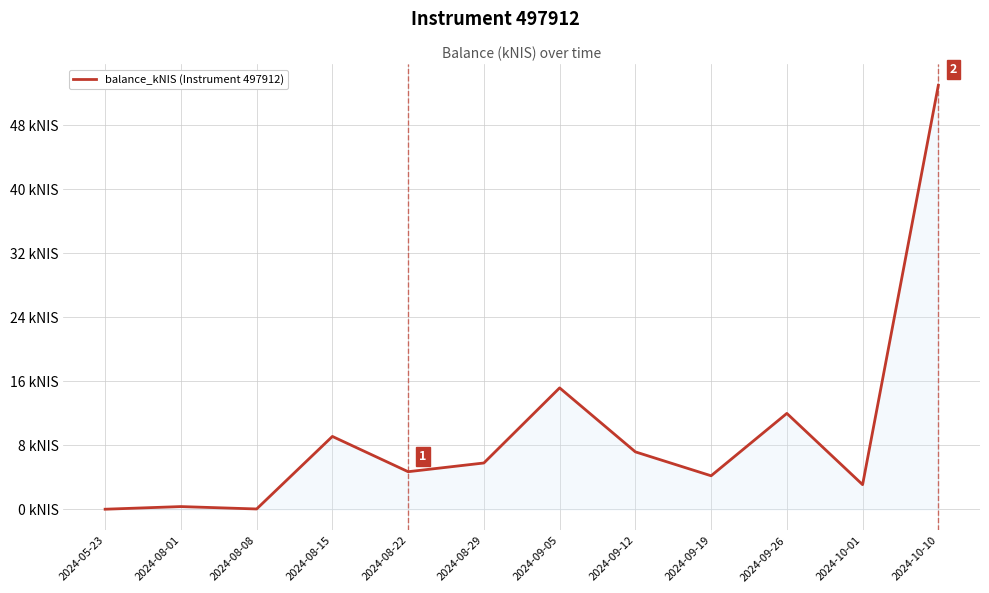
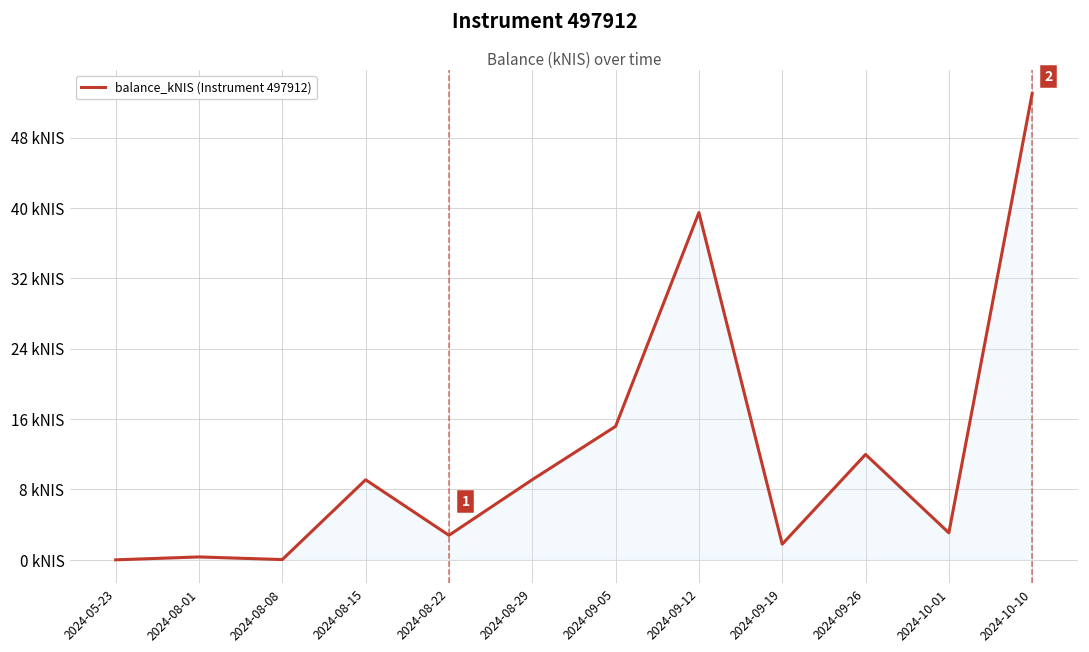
2024-08-22: 5 kNIS -> 3 kNIS
2024-08-29: 6 kNIS -> 9 kNIS
2024-09-12: 7 kNIS -> 39 kNIS
2024-09-19: 4 kNIS -> 2 kNIS
